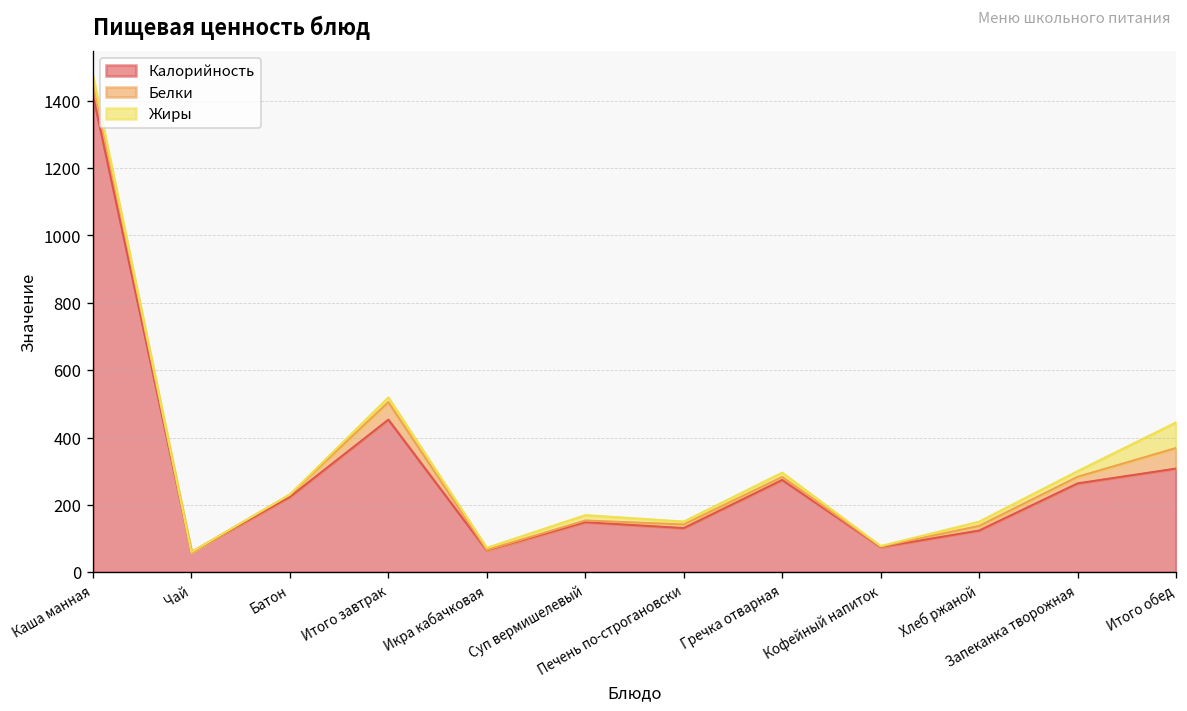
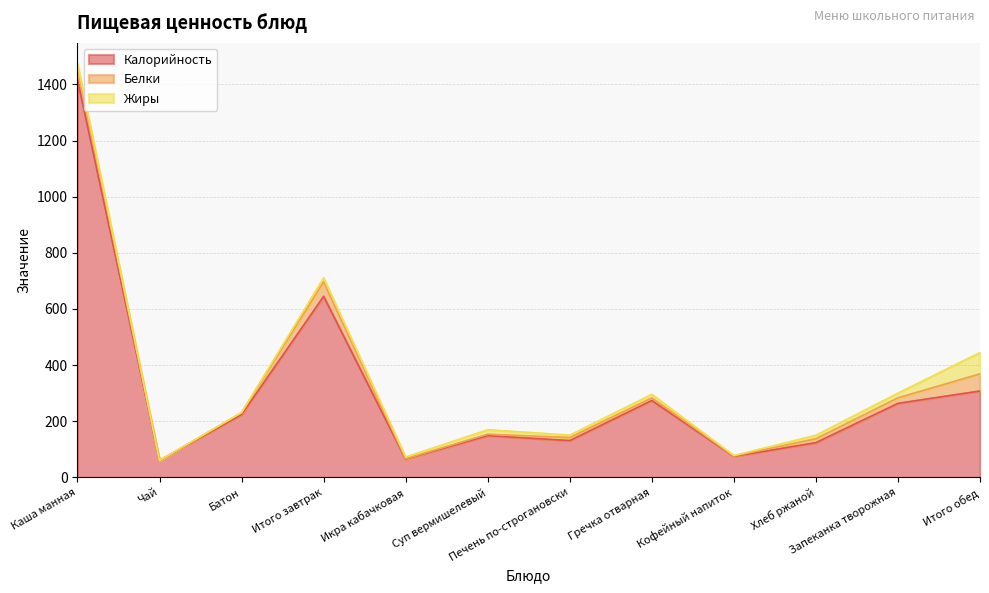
Калорийность, Итого завтрак: 450 -> 650
